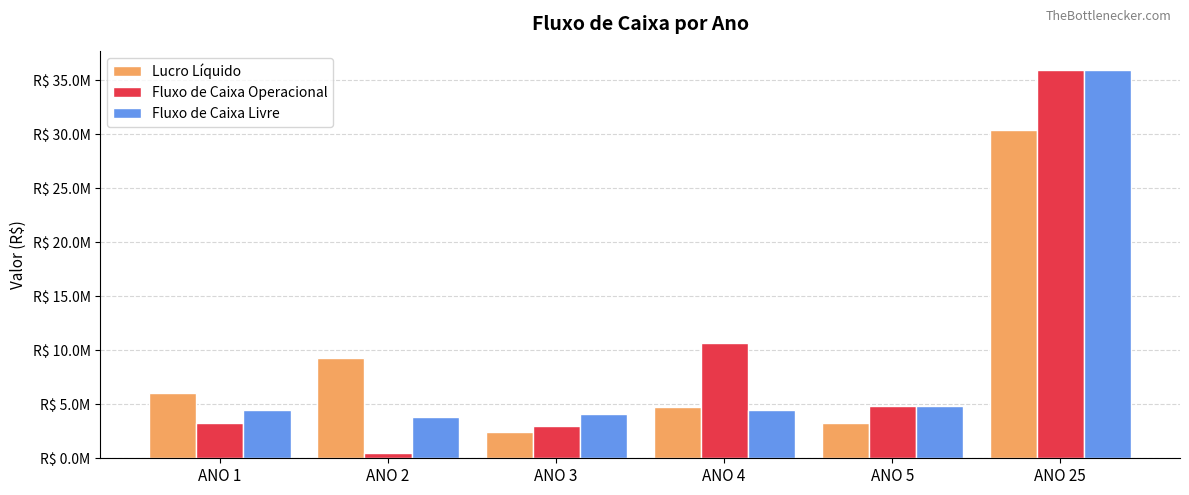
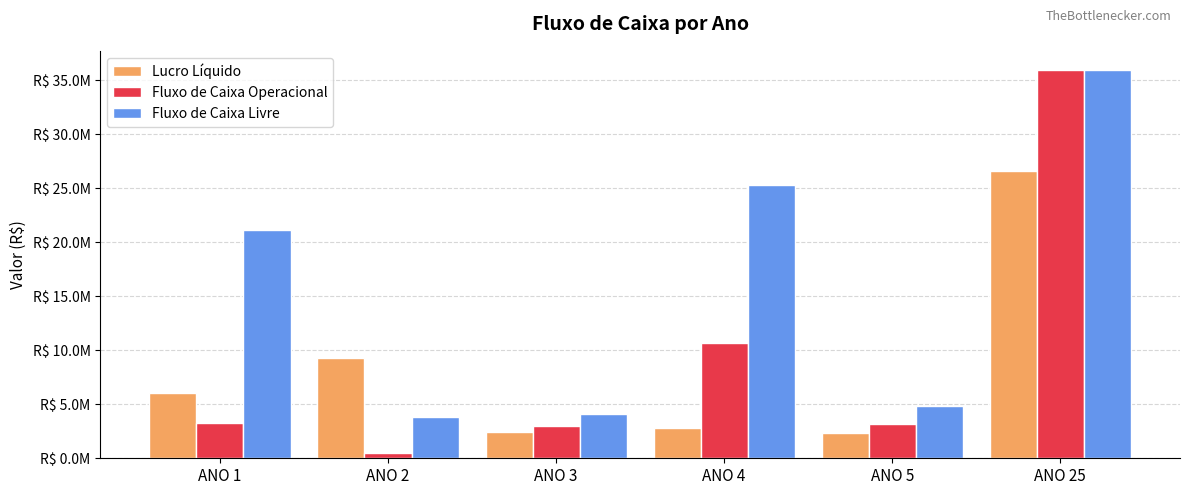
Fluxo de Caixa Livre, ANO 1: R$ 4500000 -> R$ 21200000
Lucro Líquido, ANO 4: R$ 4700000 -> R$ 2800000
Fluxo de Caixa Livre, ANO 4: R$ 4500000 -> R$ 25300000
Lucro Líquido, ANO 5: R$ 3200000 -> R$ 2400000
Fluxo de Caixa Operacional, ANO 5: R$ 4900000 -> R$ 3100000
Lucro Líquido, ANO 25: R$ 30400000 -> R$ 26600000
